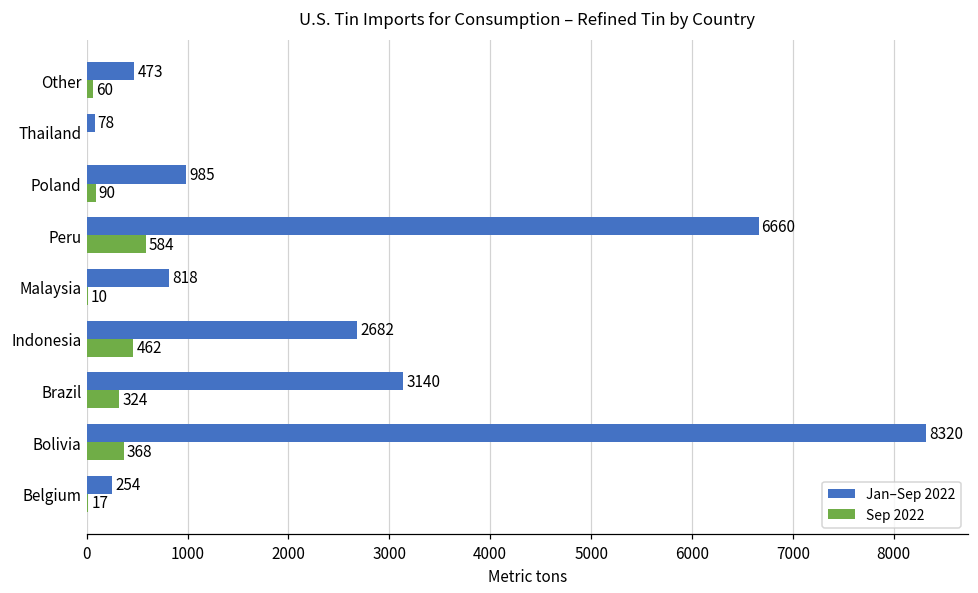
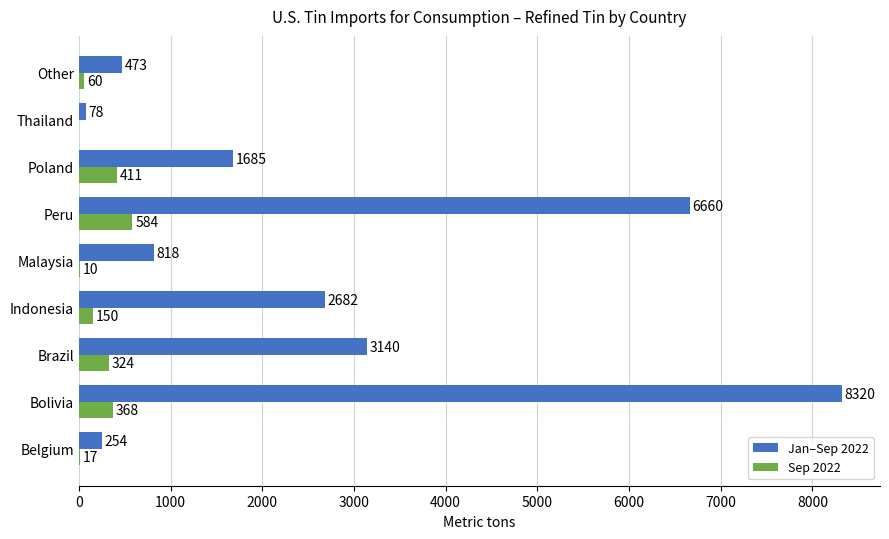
Jan–Sep 2022, Poland: 985 -> 1685
Sep 2022, Poland: 90 -> 411
Sep 2022, Indonesia: 462 -> 150
